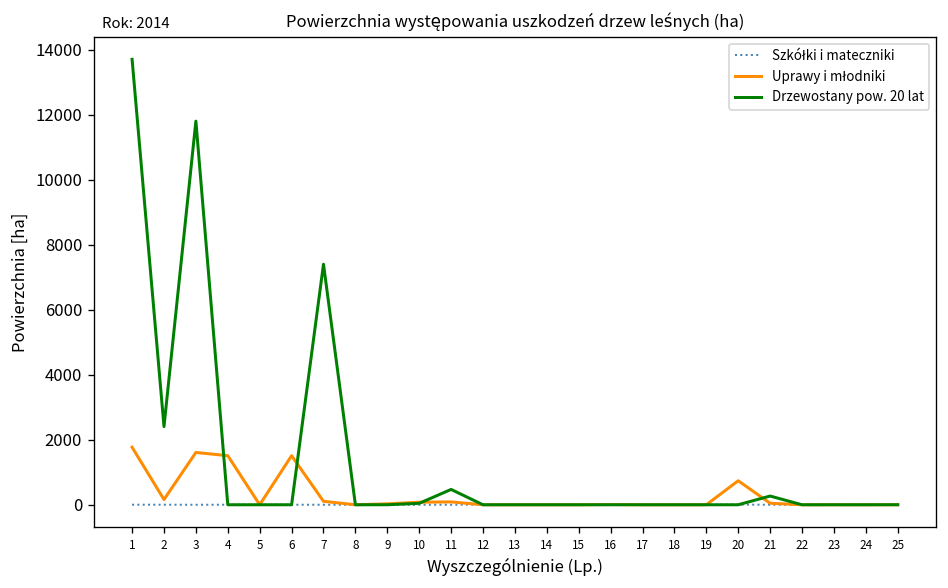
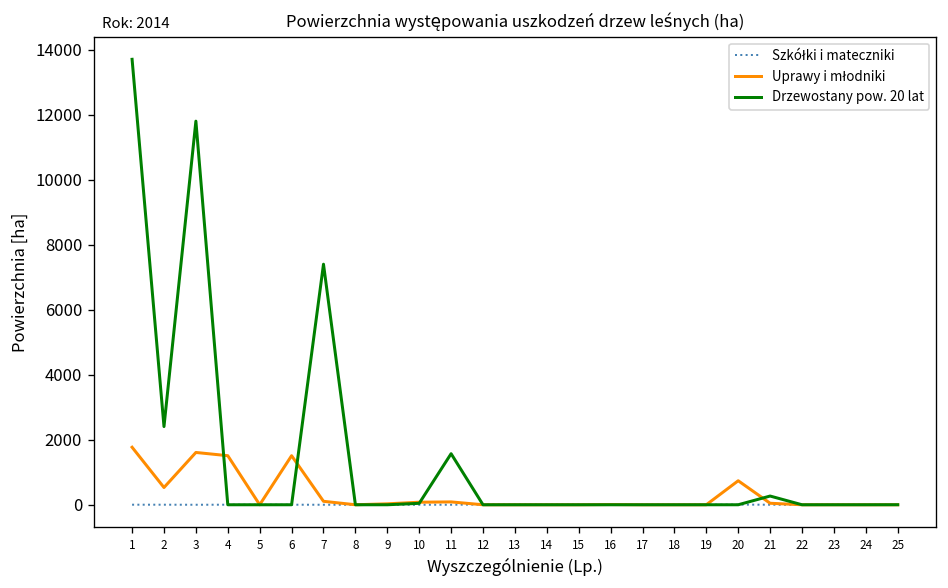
Uprawy i młodniki, 2: 200 -> 500
Drzewostany pow. 20 lat, 11: 500 -> 1600
